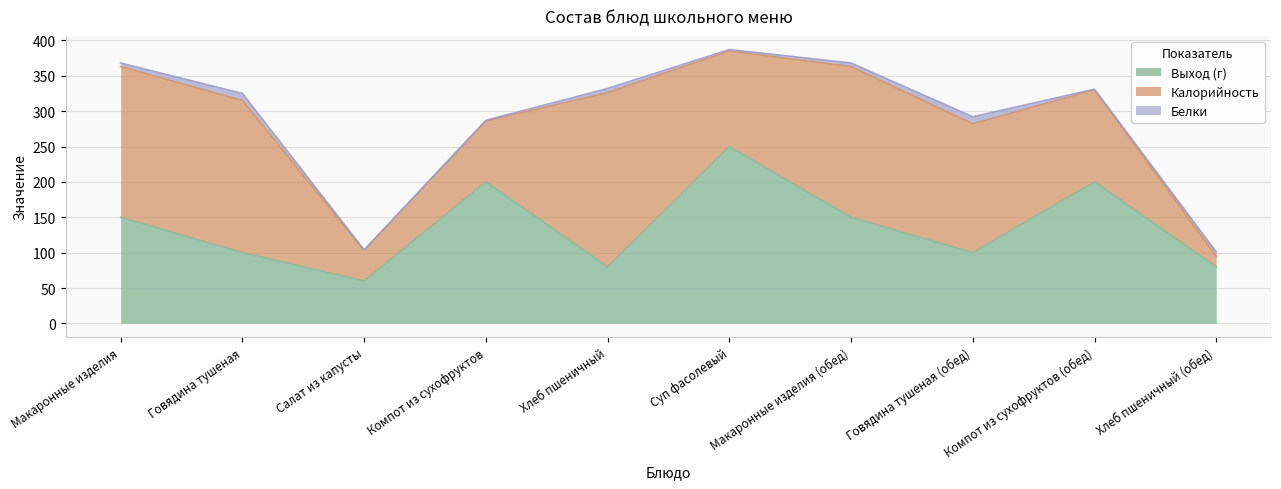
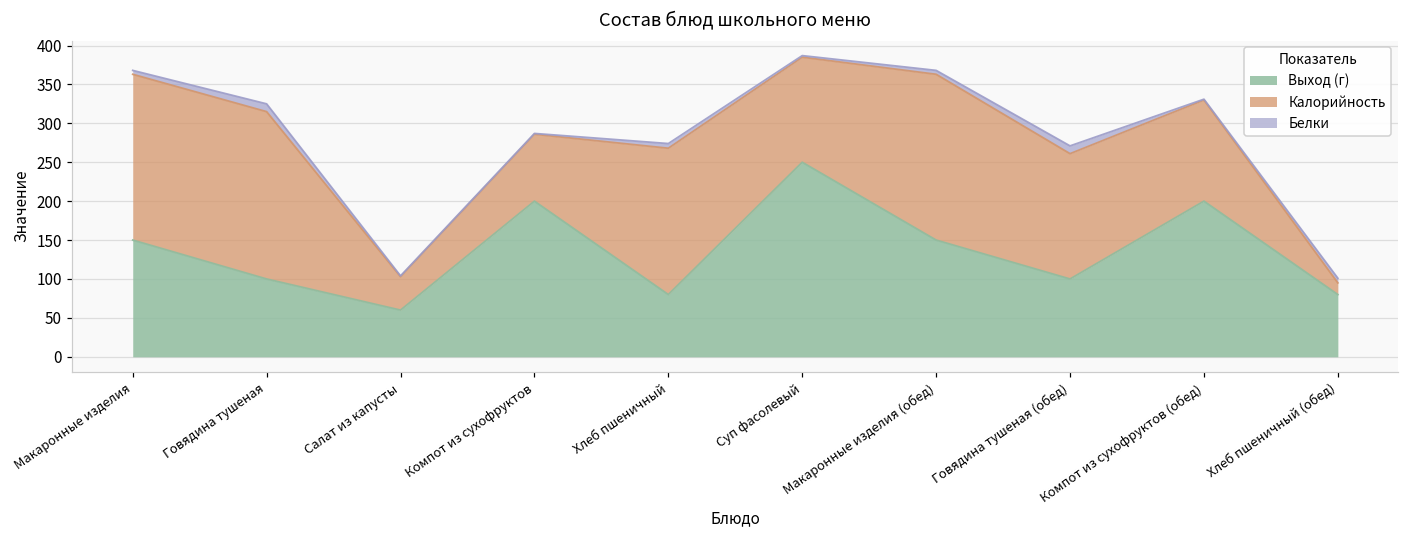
Калорийность, Хлеб пшеничный: 250 -> 190
Калорийность, Говядина тушеная (обед): 180 -> 160
